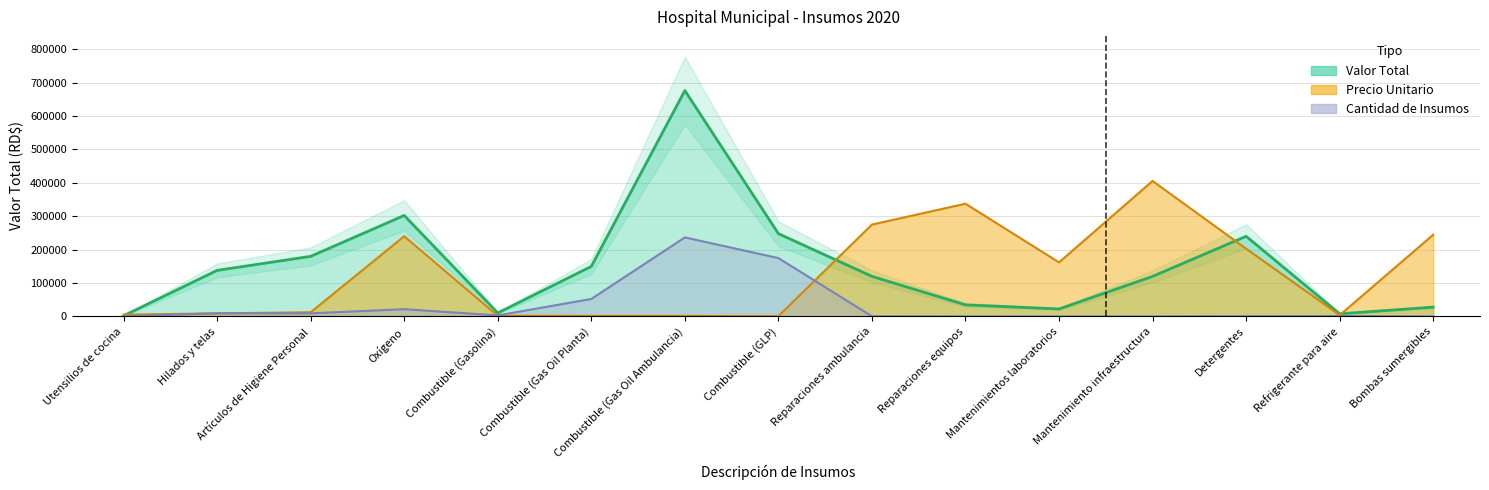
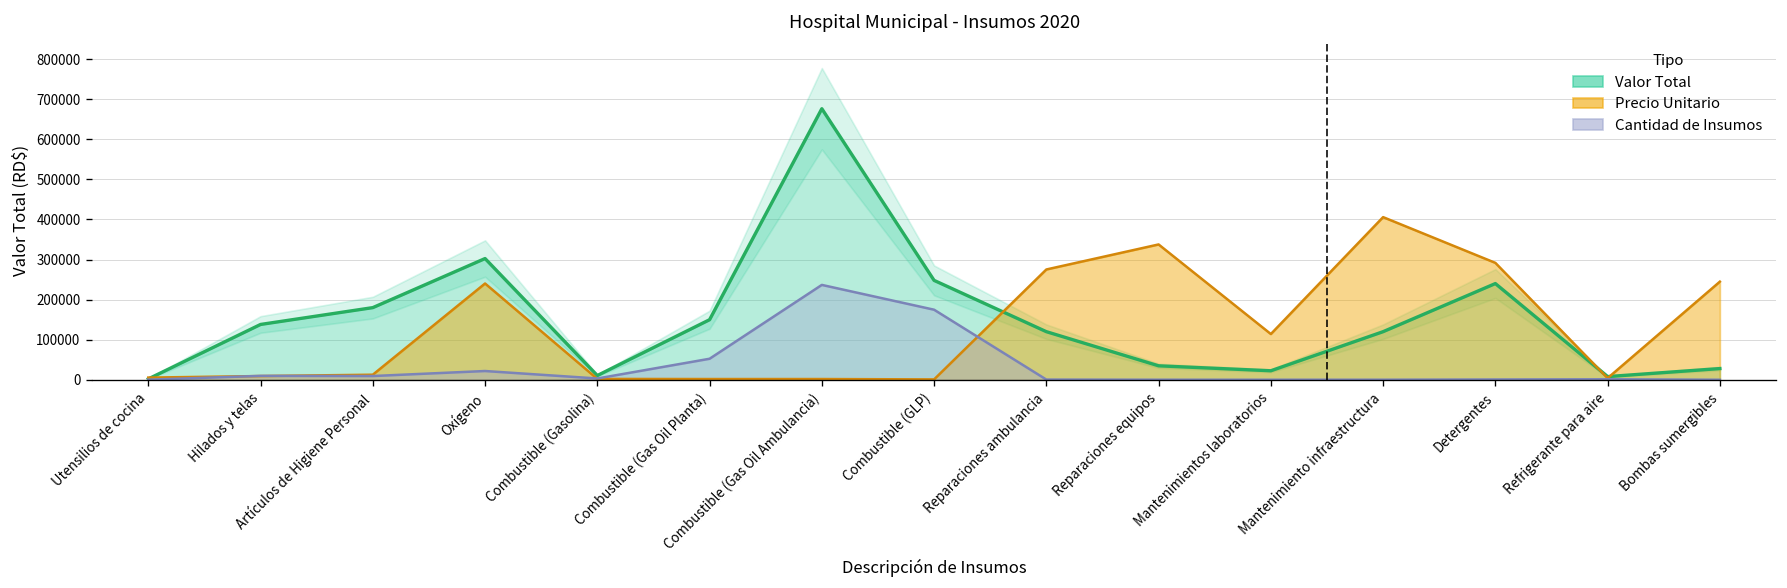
Precio Unitario, Mantenimientos laboratorios: 160000 -> 110000
Precio Unitario, Detergentes: 200000 -> 290000
